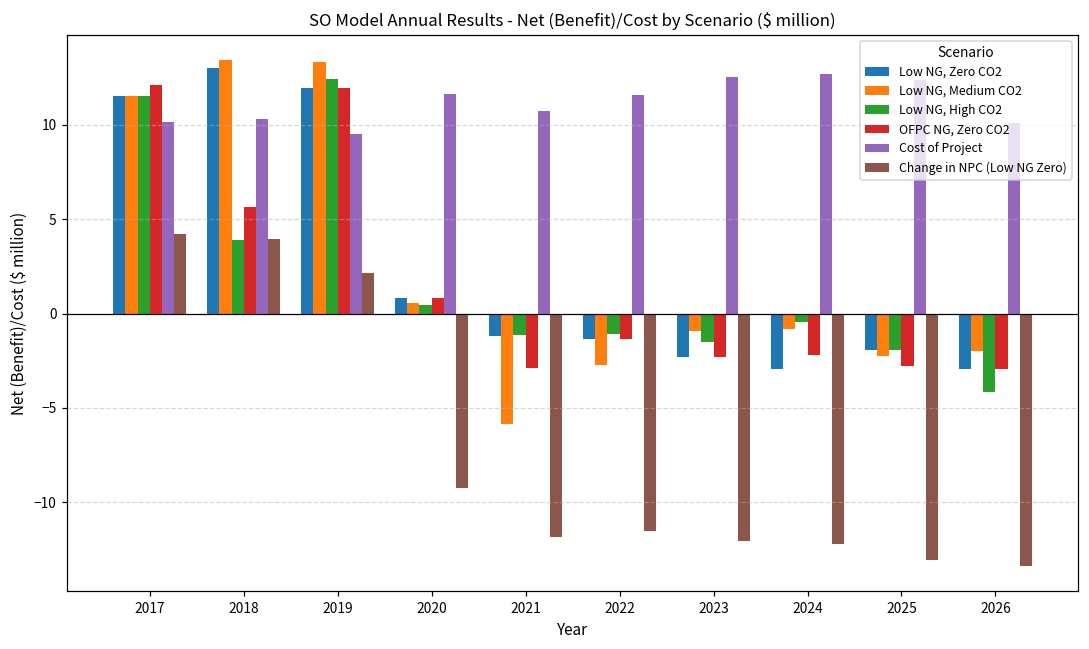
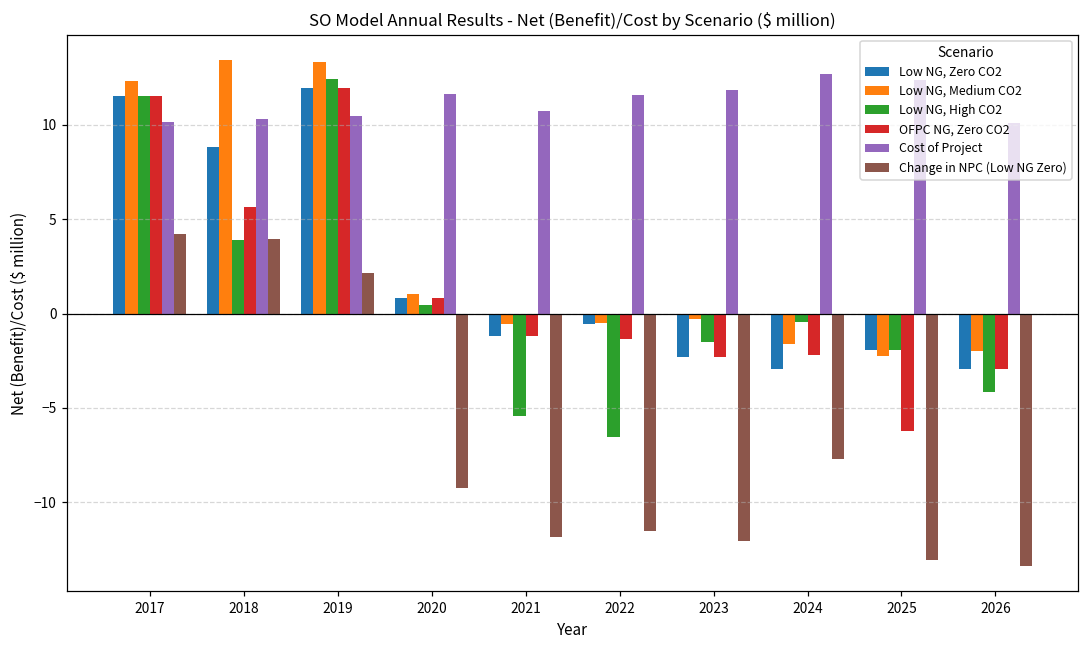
Low NG, Medium CO2, 2017: 11.6 -> 12.3
OFPC NG, Zero CO2, 2017: 12.1 -> 11.5
Low NG, Zero CO2, 2018: 13.0 -> 8.9
Cost of Project, 2019: 9.5 -> 10.5
Low NG, Medium CO2, 2020: 0.6 -> 1.1
Low NG, Medium CO2, 2021: -5.9 -> -0.6
Low NG, High CO2, 2021: -1.1 -> -5.4
OFPC NG, Zero CO2, 2021: -2.9 -> -1.2
Low NG, Zero CO2, 2022: -1.4 -> -0.5
Low NG, Medium CO2, 2022: -2.7 -> -0.5
Low NG, High CO2, 2022: -1.1 -> -6.6
Low NG, Medium CO2, 2023: -0.9 -> -0.3
Cost of Project, 2023: 12.5 -> 11.9
Low NG, Medium CO2, 2024: -0.8 -> -1.6
Change in NPC (Low NG Zero), 2024: -12.2 -> -7.7
OFPC NG, Zero CO2, 2025: -2.8 -> -6.2
